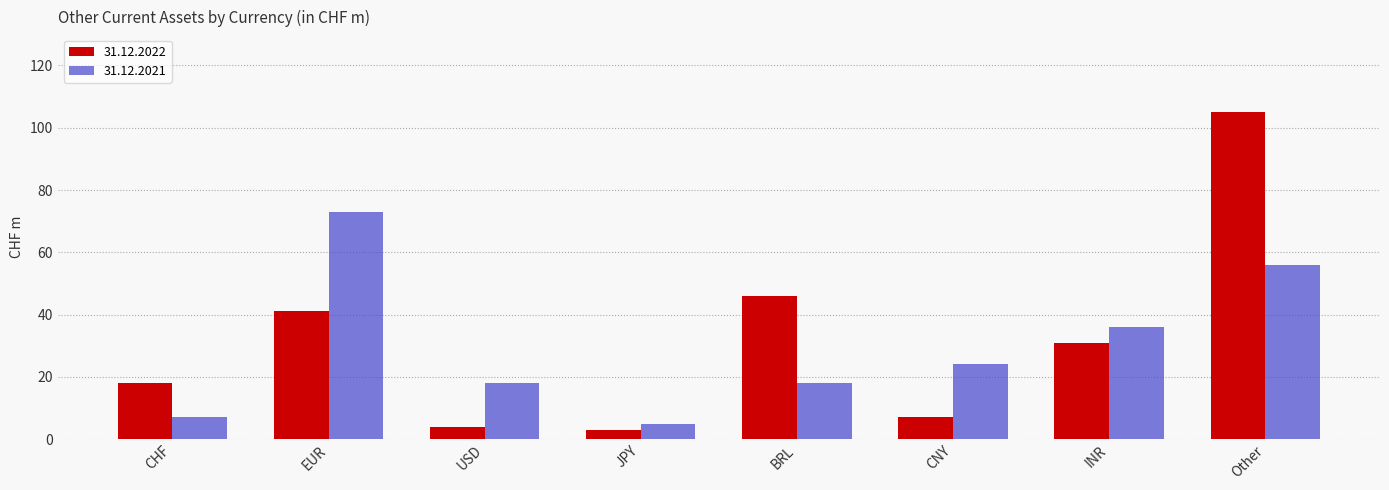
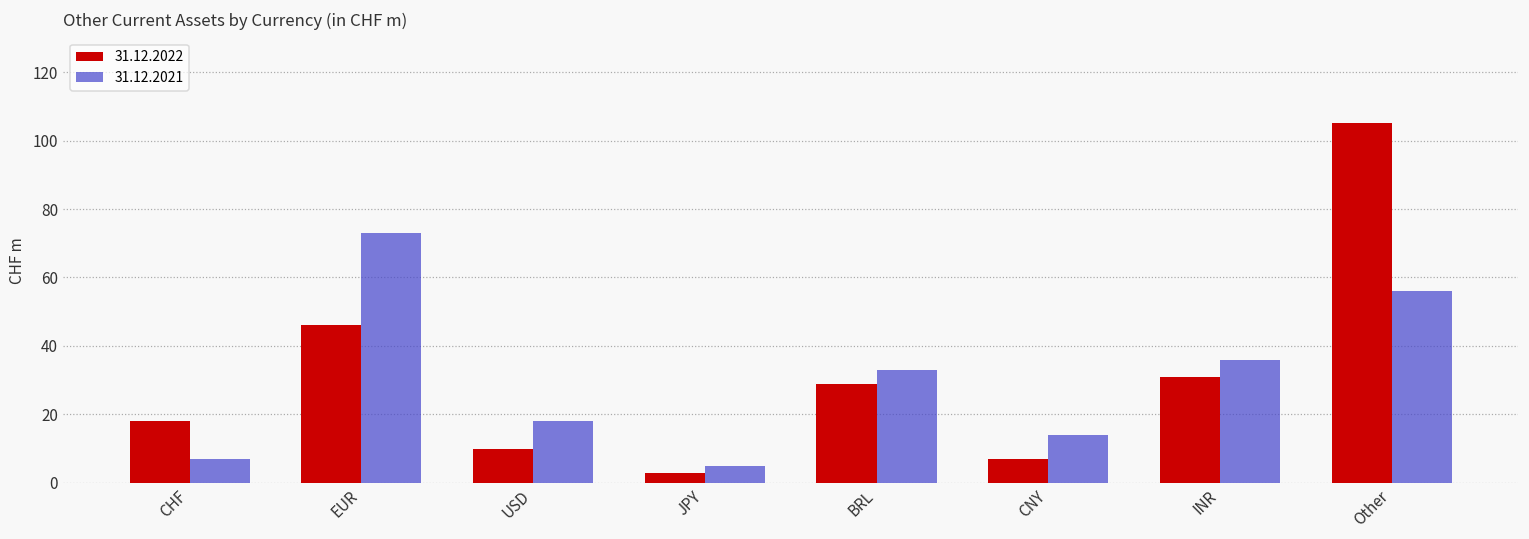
31.12.2022, EUR: 41 -> 46
31.12.2022, USD: 4 -> 10
31.12.2022, BRL: 46 -> 29
31.12.2021, BRL: 18 -> 33
31.12.2021, CNY: 24 -> 14
